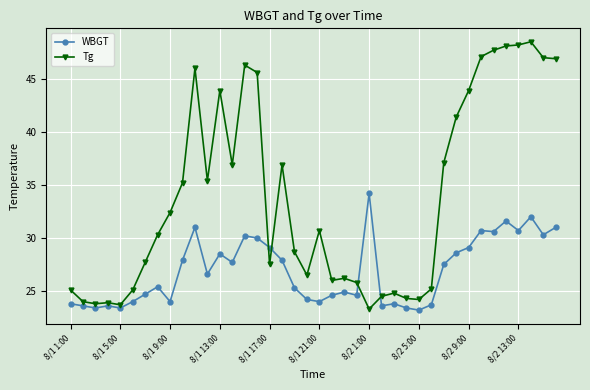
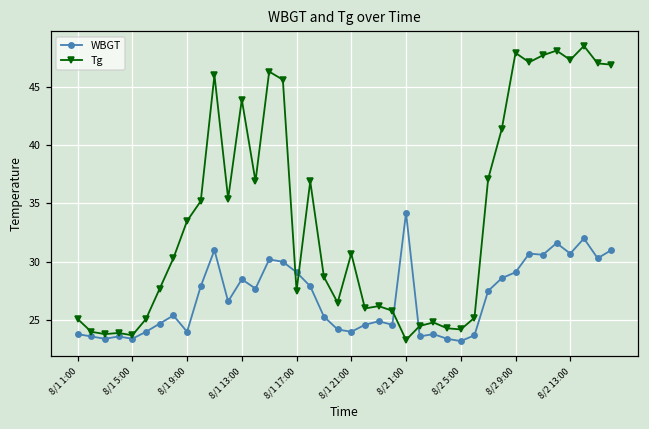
Tg, 8/1 9:00: 32.4 -> 33.5
Tg, 8/2 9:00: 43.9 -> 47.9
Tg, 8/2 13:00: 48.2 -> 47.3
